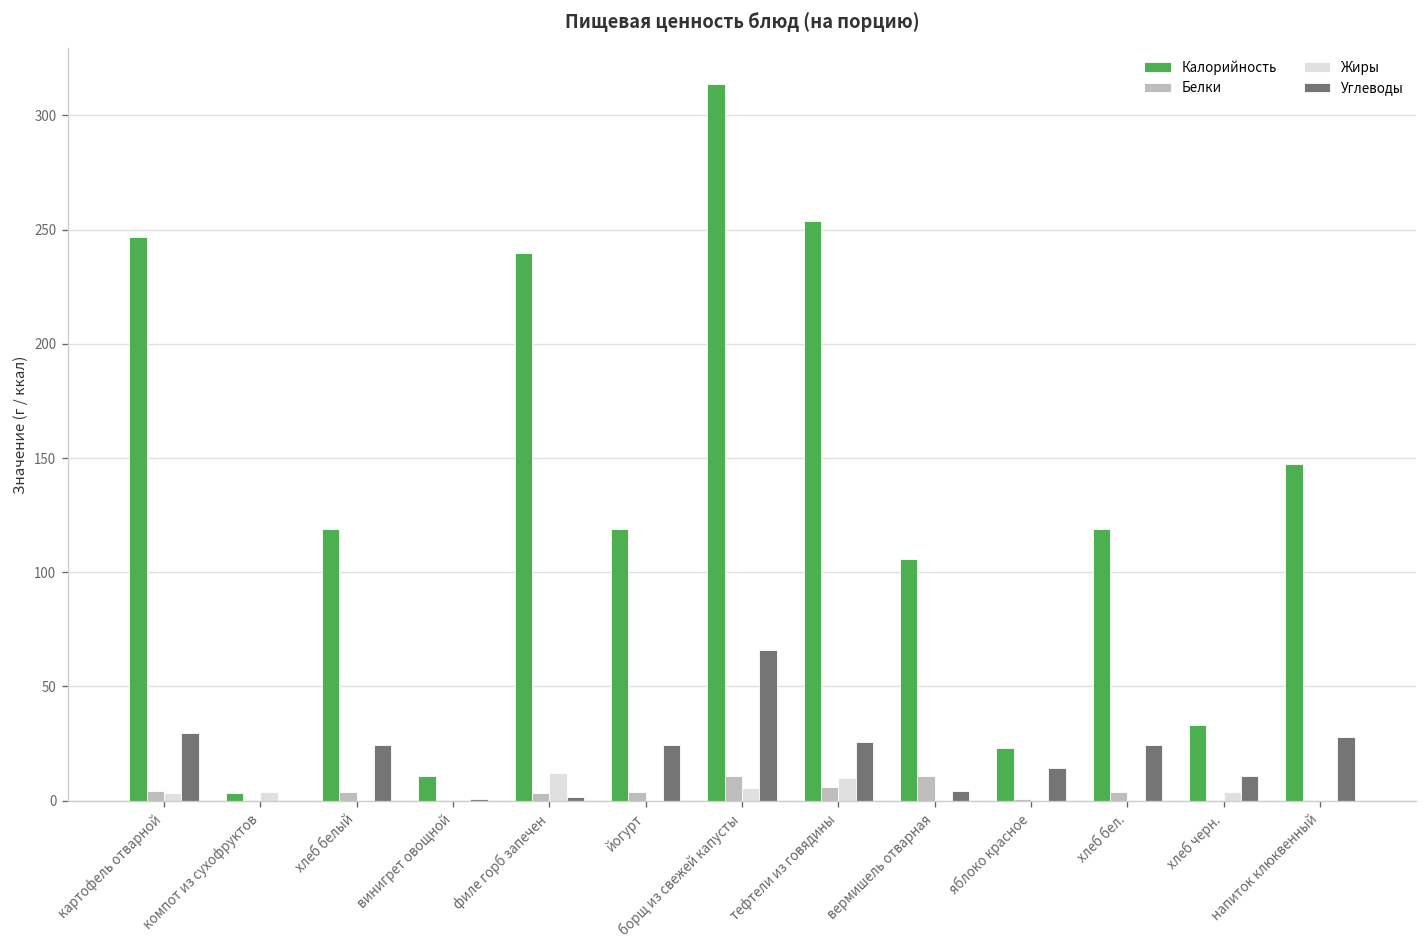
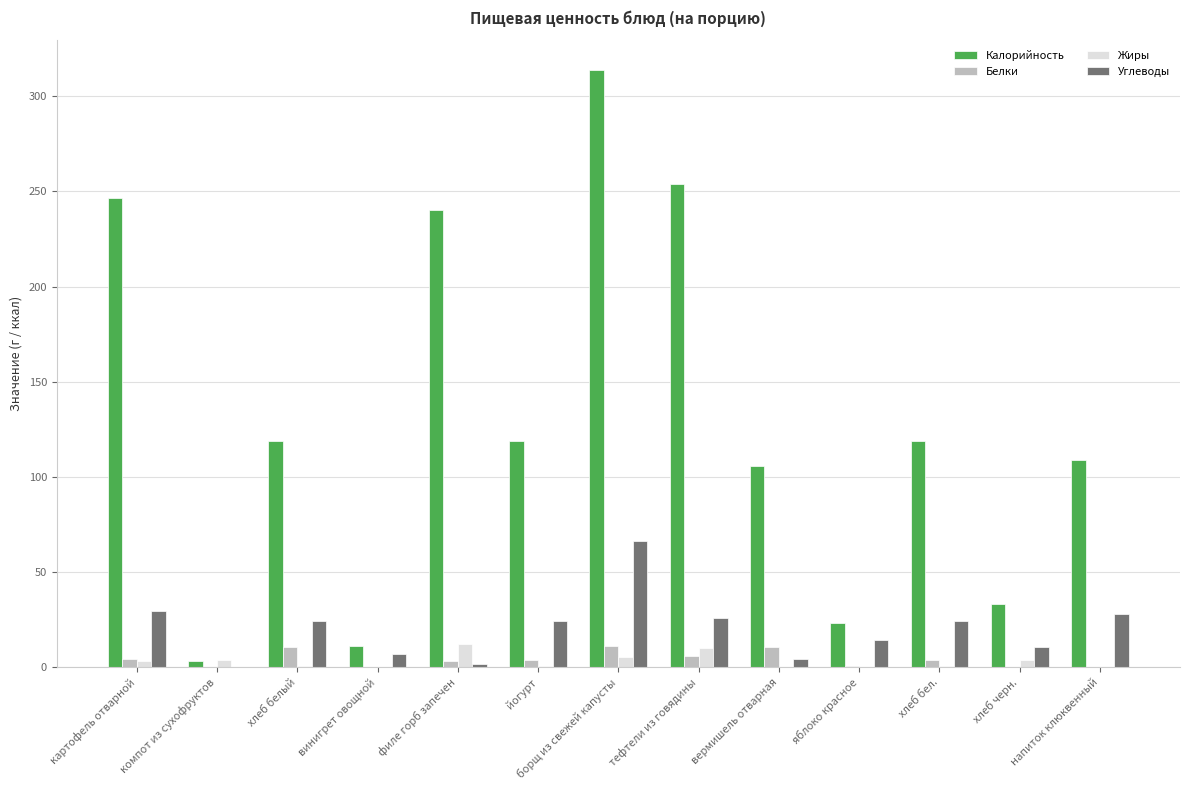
Белки, хлеб белый: 4 -> 11
Углеводы, винигрет овощной: 1 -> 7
Калорийность, напиток клюквенный: 147 -> 109
